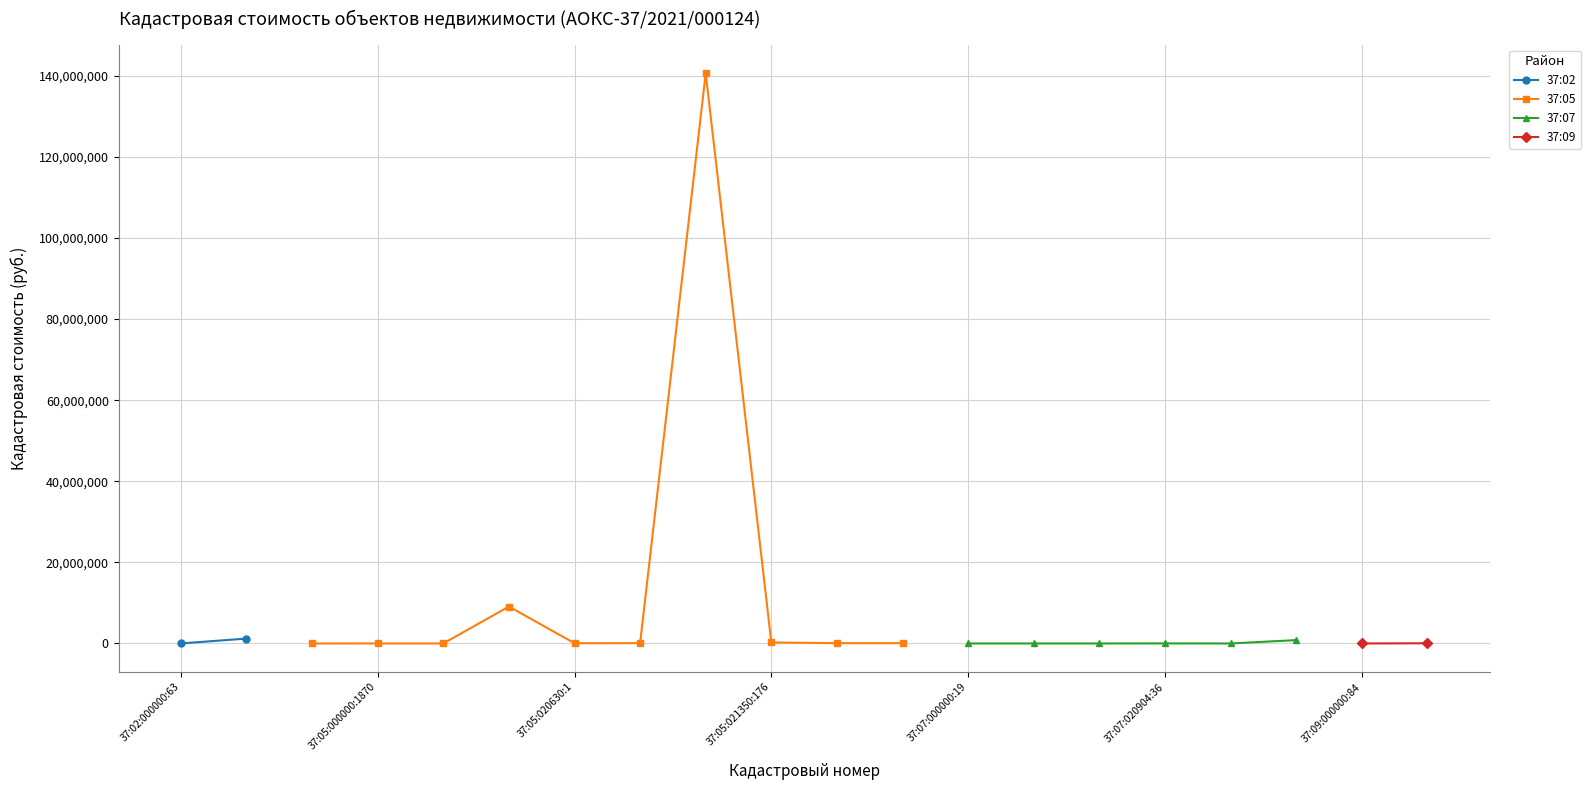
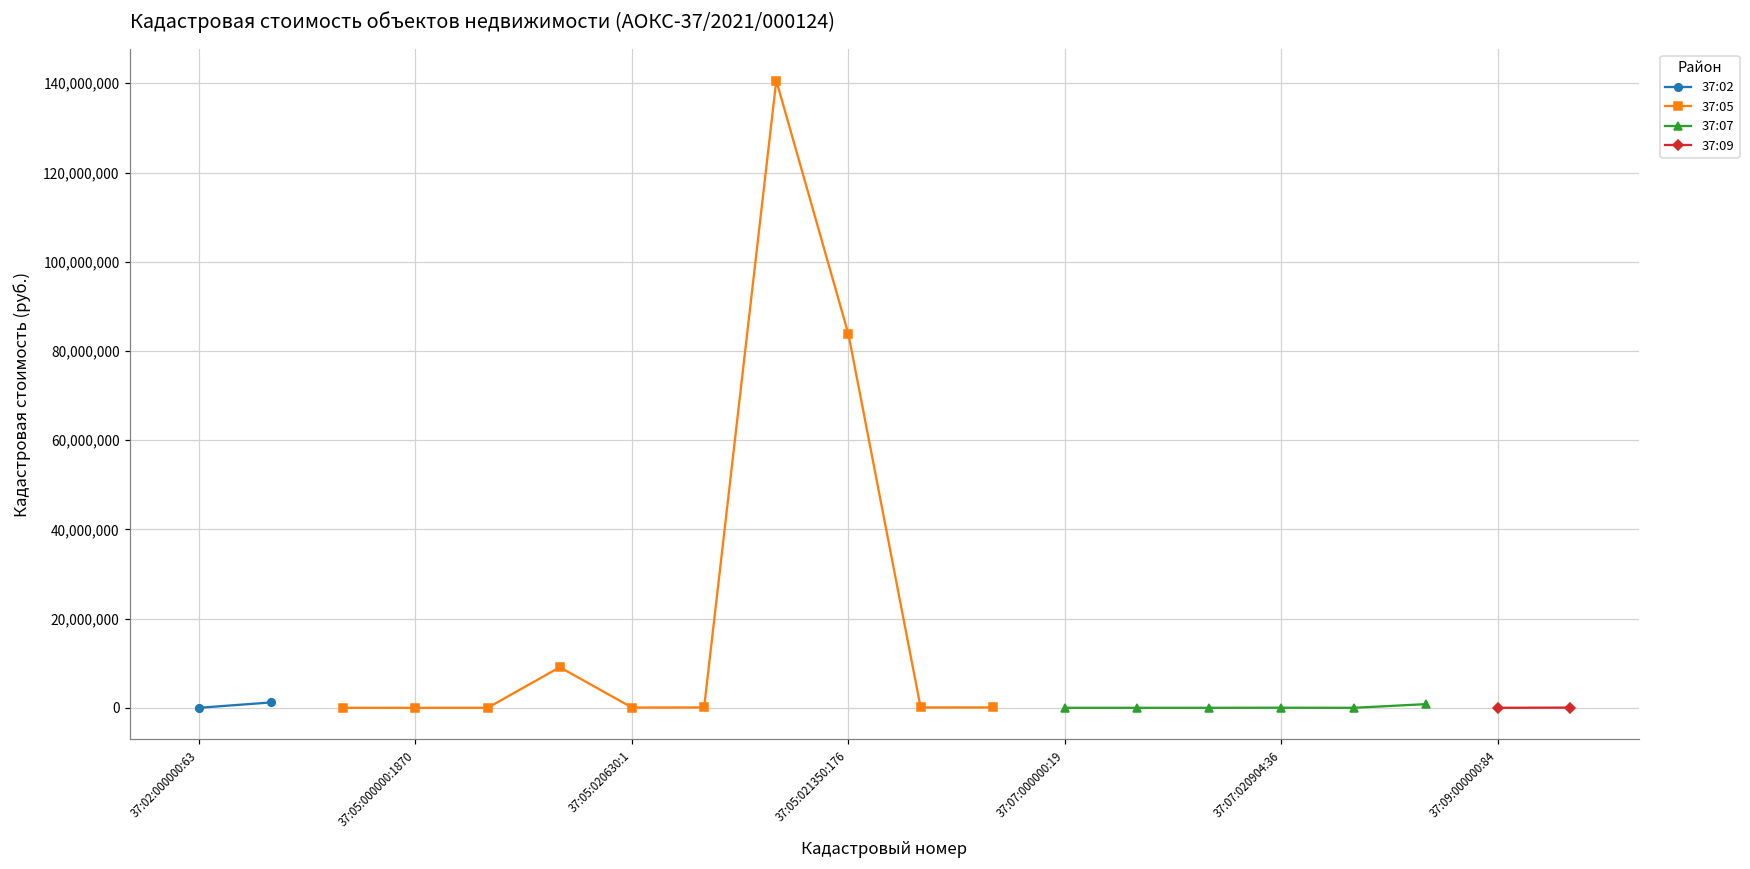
37:05, 37:05:021350:176: 0 -> 84,000,000
